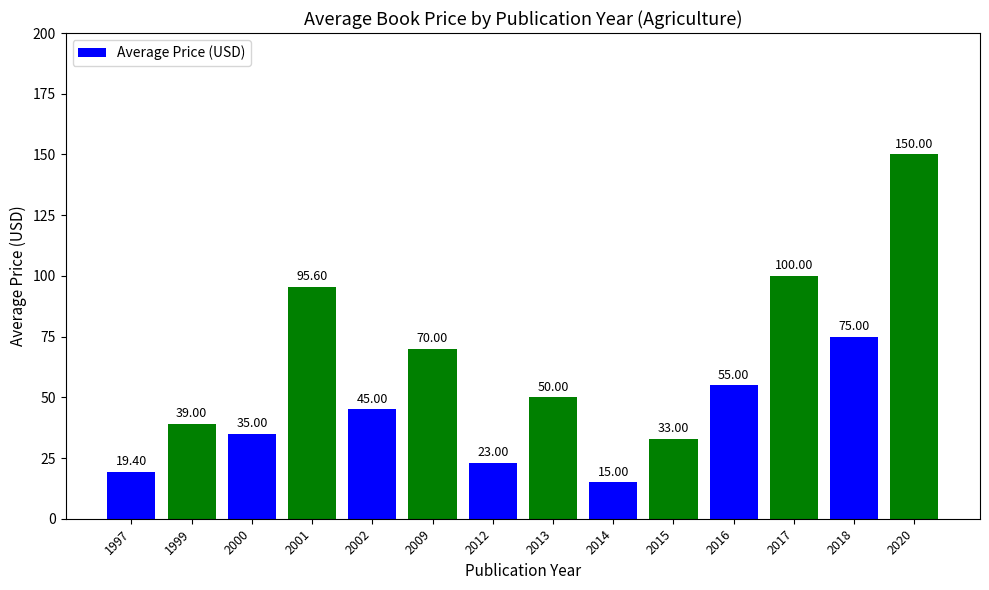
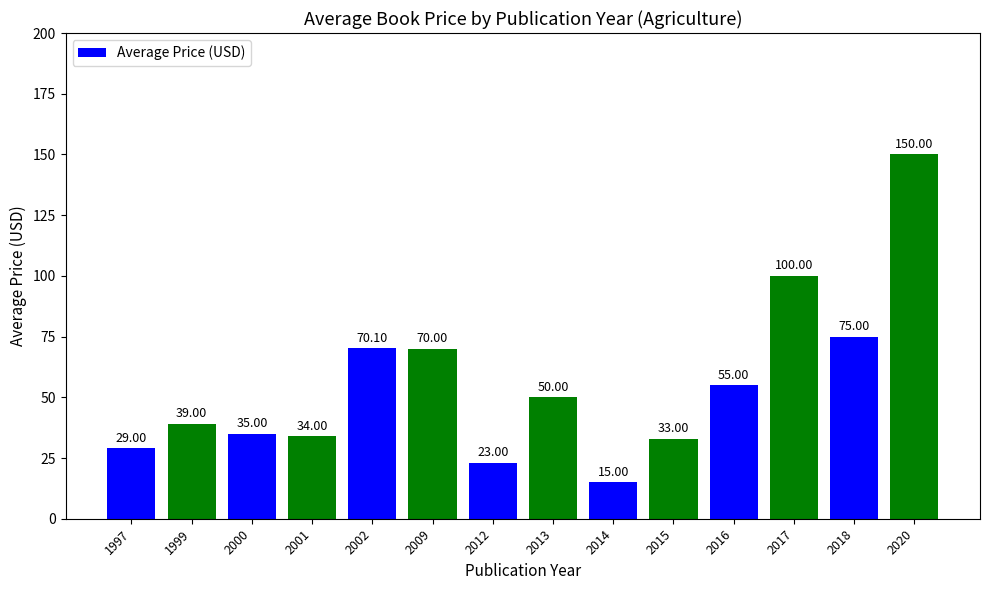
1997: 19.40 -> 29.00
2001: 95.60 -> 34.00
2002: 45.00 -> 70.10
